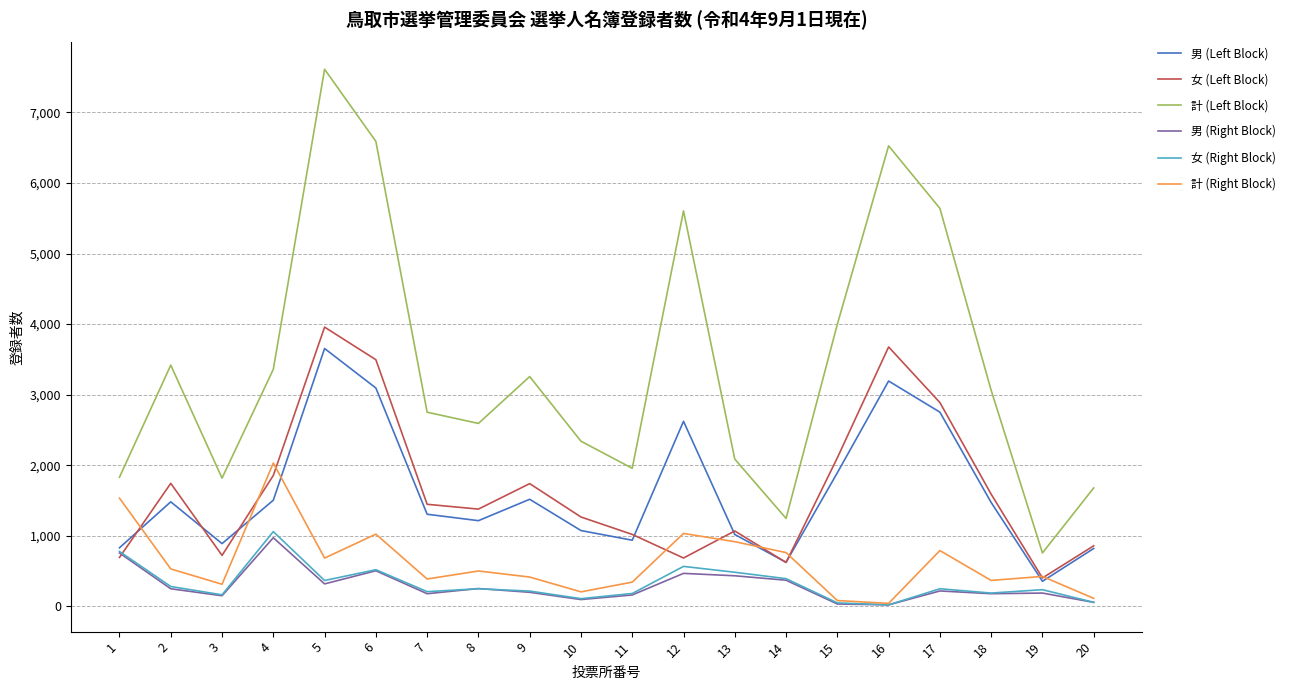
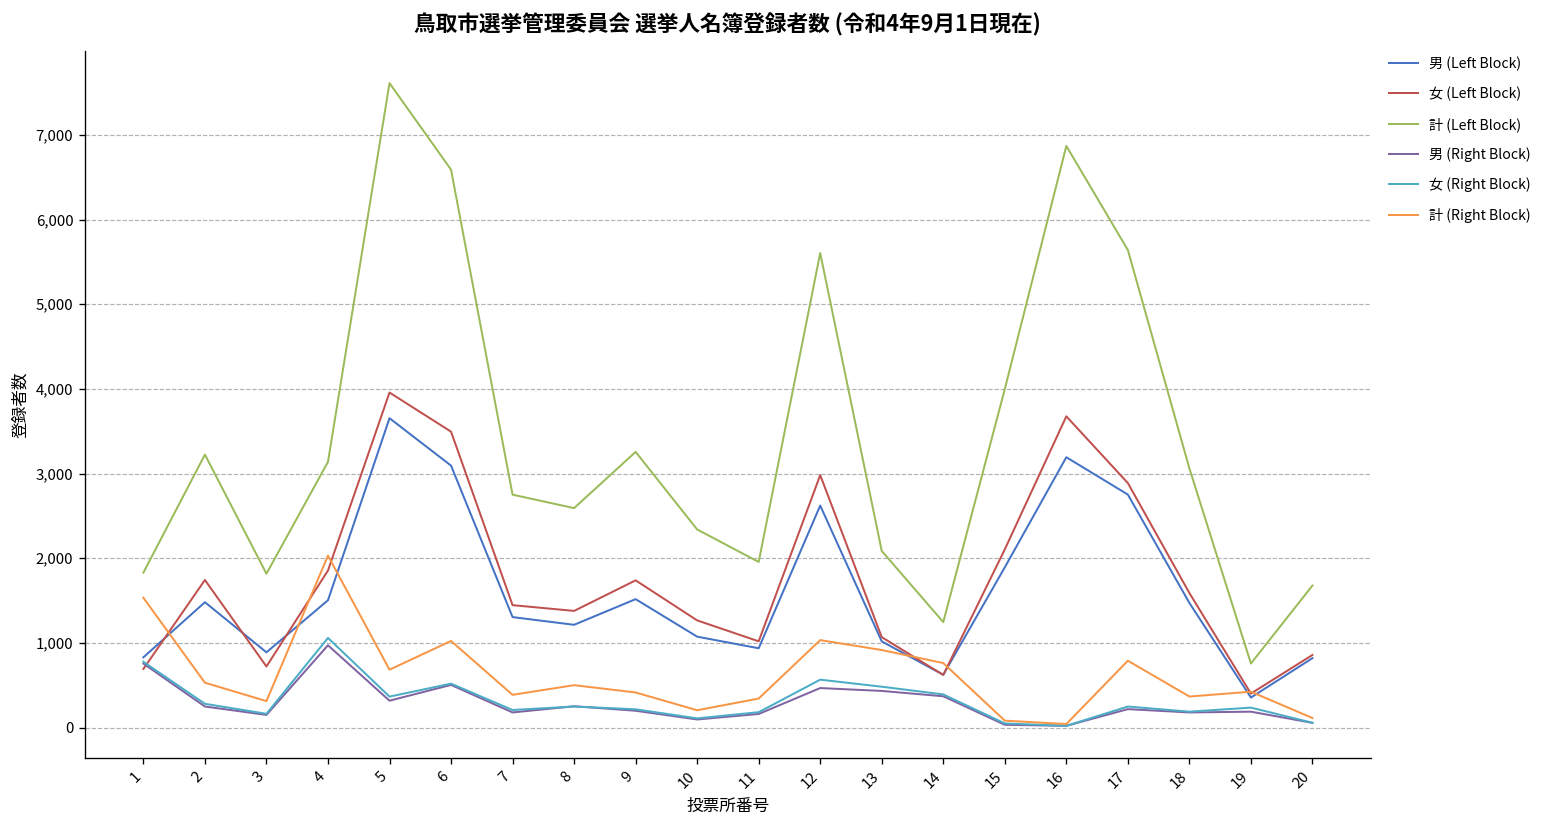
計 (Left Block), 2: 3,400 -> 3,200
計 (Left Block), 4: 3,400 -> 3,100
女 (Left Block), 12: 700 -> 3,000
計 (Left Block), 16: 6,500 -> 6,900
